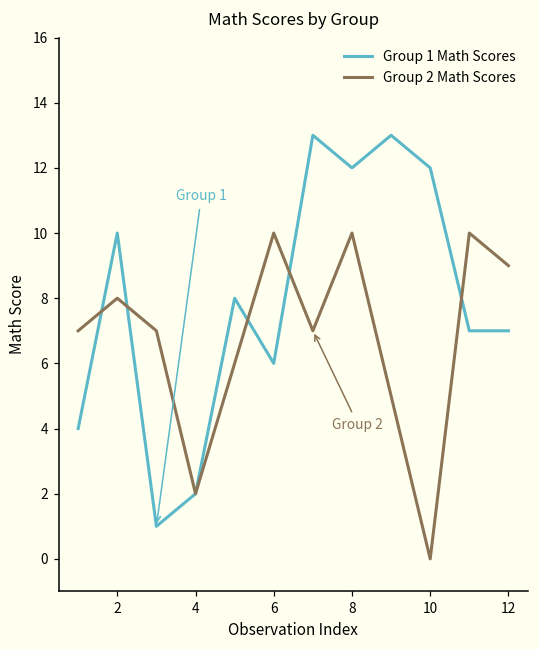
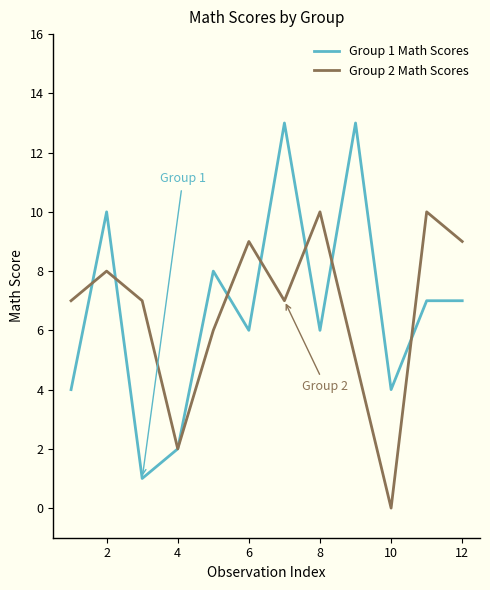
Group 2 Math Scores, 6: 10 -> 9
Group 1 Math Scores, 8: 12 -> 6
Group 1 Math Scores, 10: 12 -> 4
